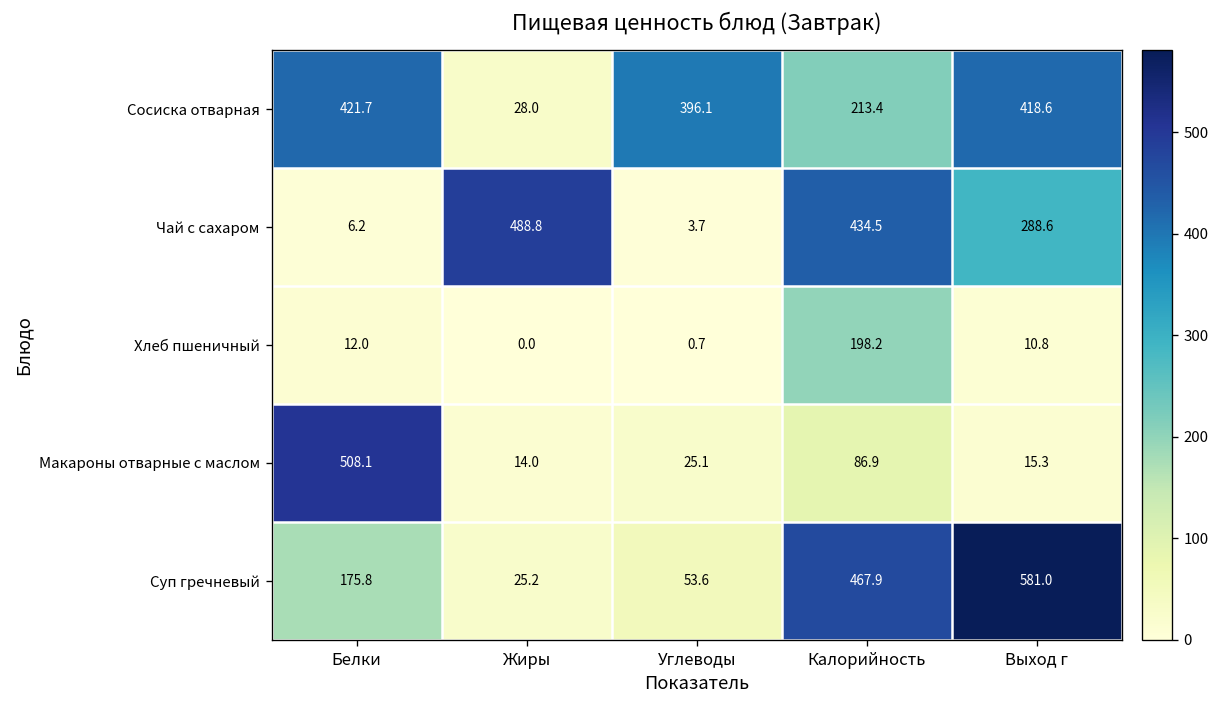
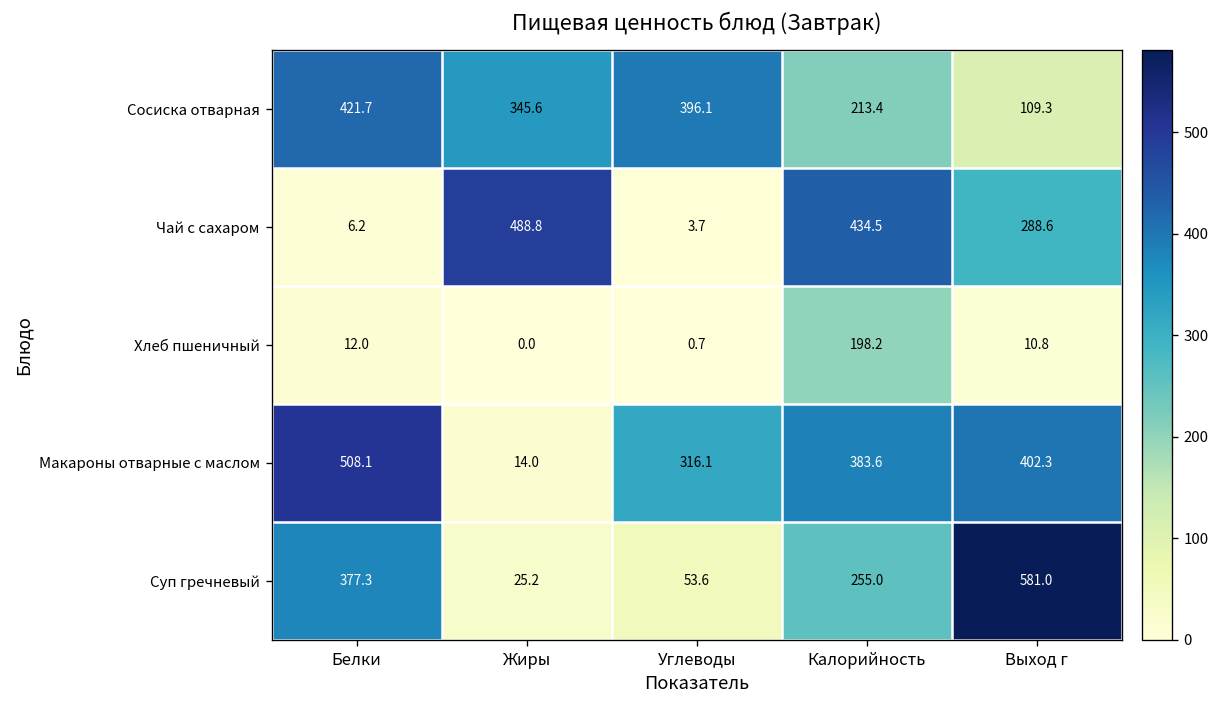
Сосиска отварная, Жиры: 28.0 -> 345.6
Сосиска отварная, Выход г: 418.6 -> 109.3
Макароны отварные с маслом, Углеводы: 25.1 -> 316.1
Макароны отварные с маслом, Калорийность: 86.9 -> 383.6
Макароны отварные с маслом, Выход г: 15.3 -> 402.3
Суп гречневый, Белки: 175.8 -> 377.3
Суп гречневый, Калорийность: 467.9 -> 255.0
